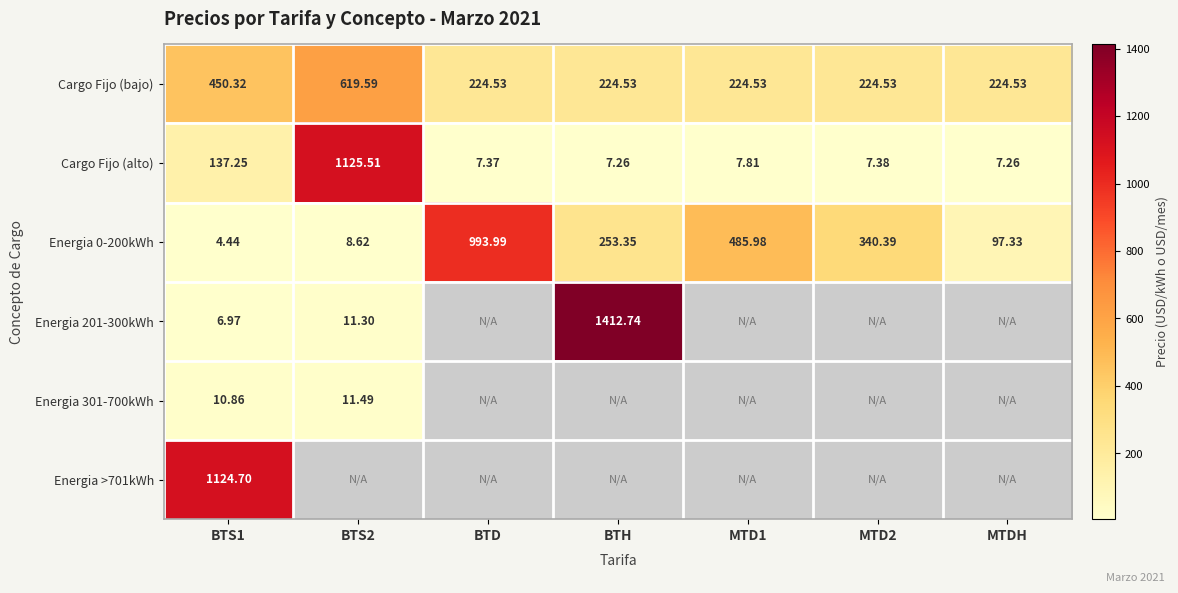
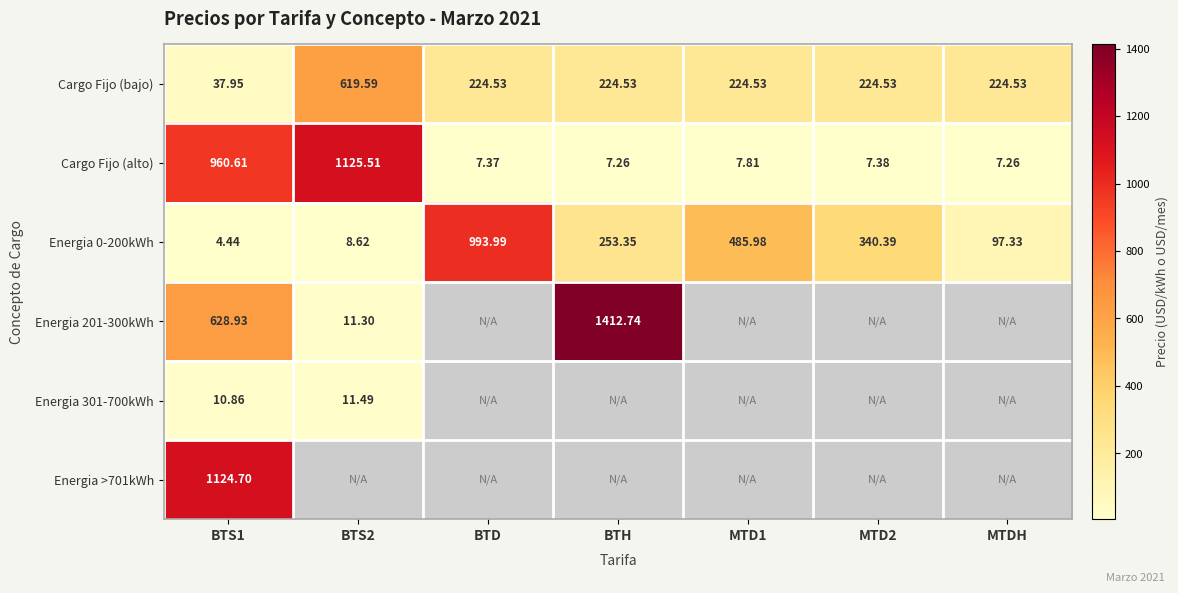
Cargo Fijo (bajo), BTS1: 450.32 -> 37.95
Cargo Fijo (alto), BTS1: 137.25 -> 960.61
Energia 201-300kWh, BTS1: 6.97 -> 628.93
